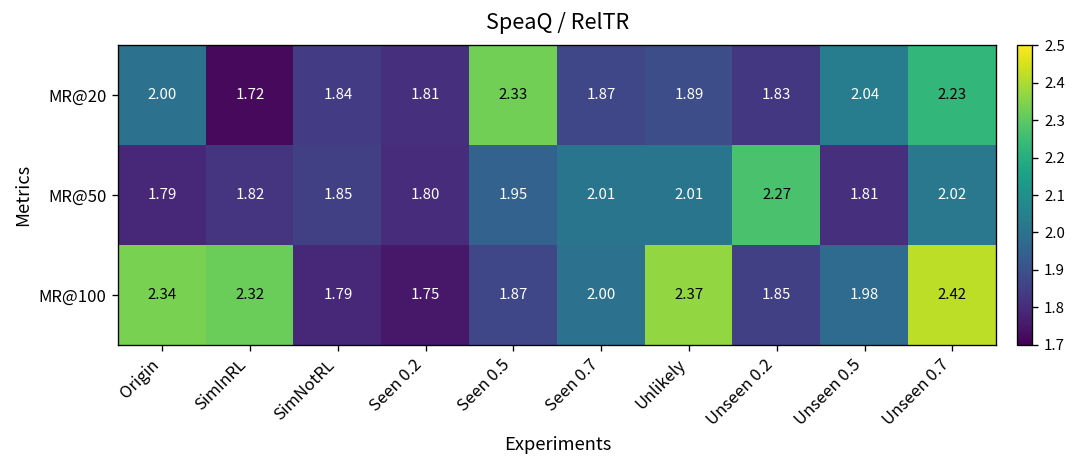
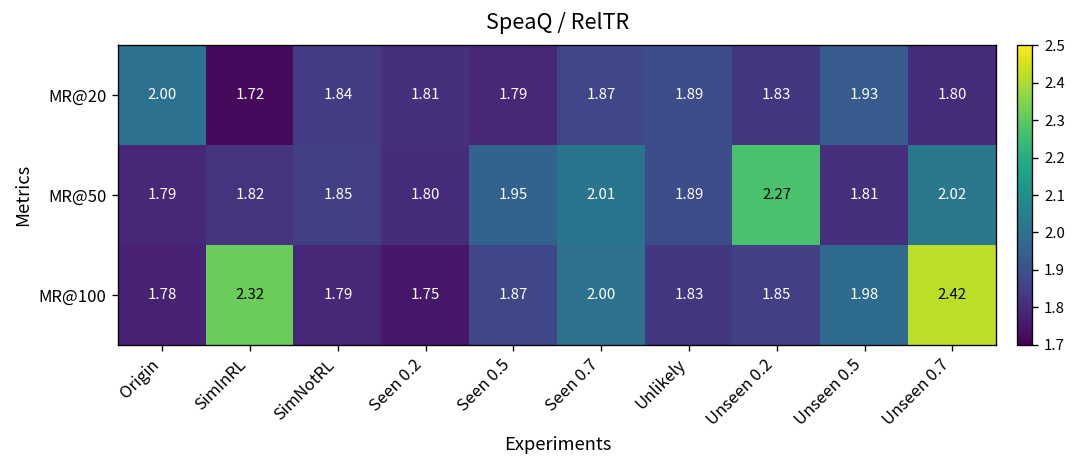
MR@20, Seen 0.5: 2.33 -> 1.79
MR@20, Unseen 0.5: 2.04 -> 1.93
MR@20, Unseen 0.7: 2.23 -> 1.80
MR@50, Unlikely: 2.01 -> 1.89
MR@100, Origin: 2.34 -> 1.78
MR@100, Unlikely: 2.37 -> 1.83
